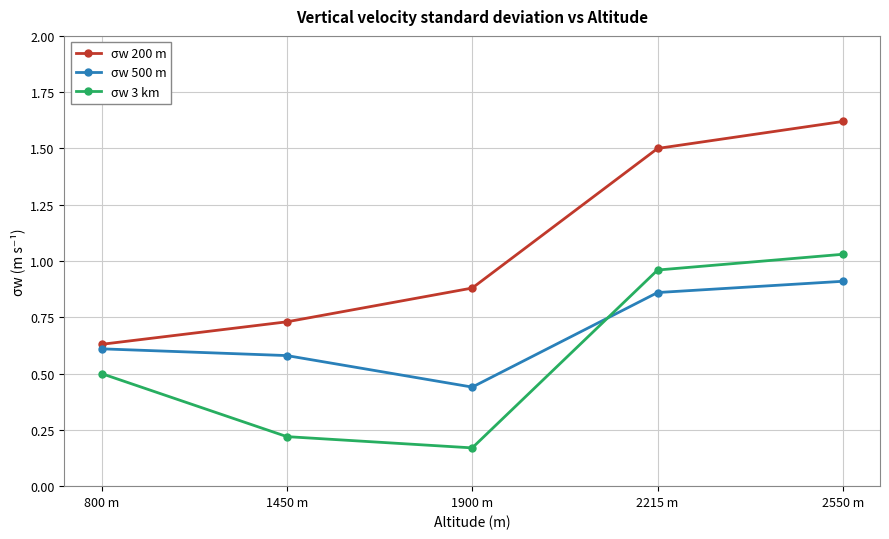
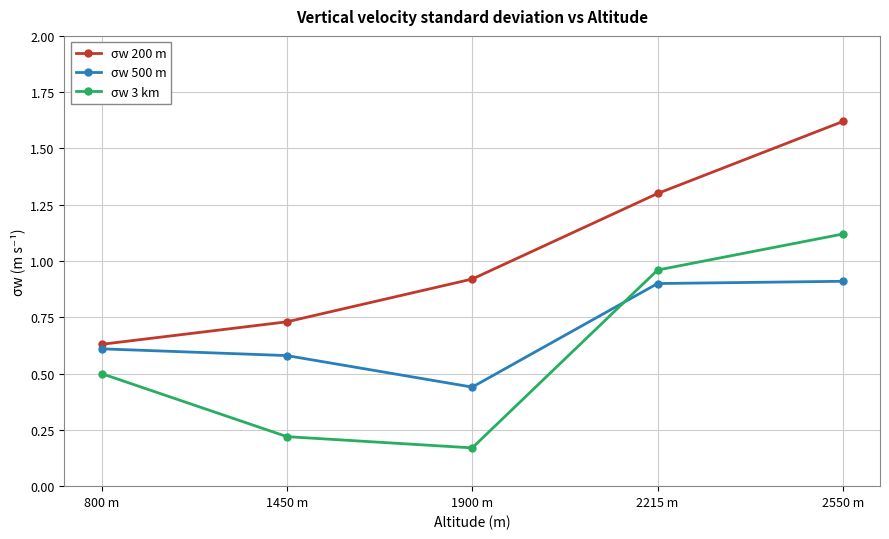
σw 200 m, 1900 m: 0.88 -> 0.92
σw 200 m, 2215 m: 1.5 -> 1.3
σw 500 m, 2215 m: 0.86 -> 0.90
σw 3 km, 2550 m: 1.03 -> 1.12
